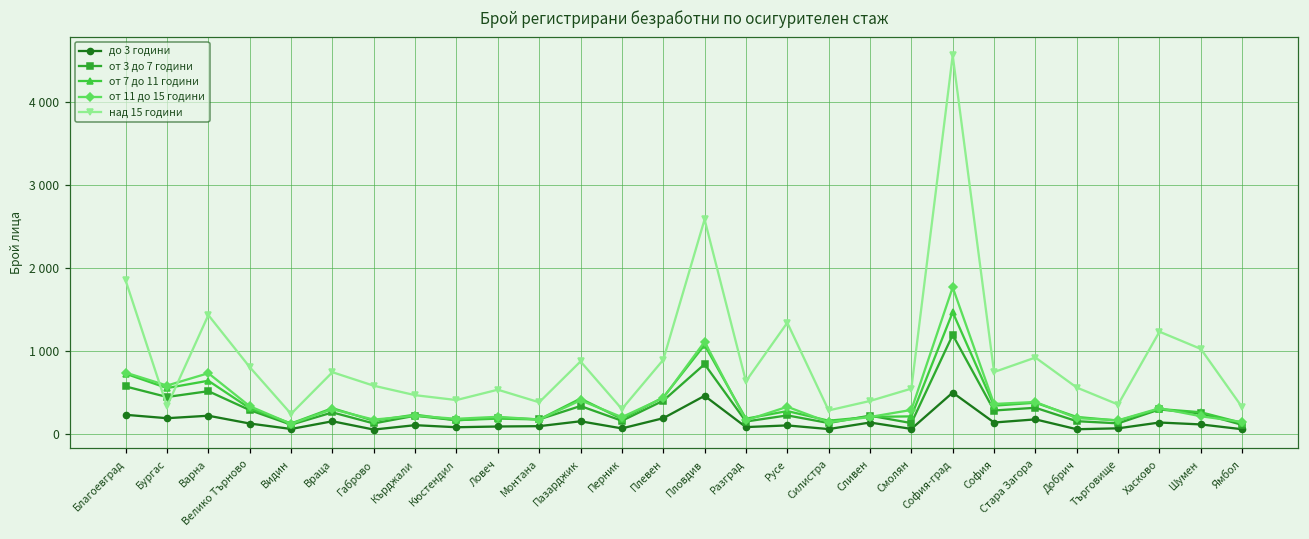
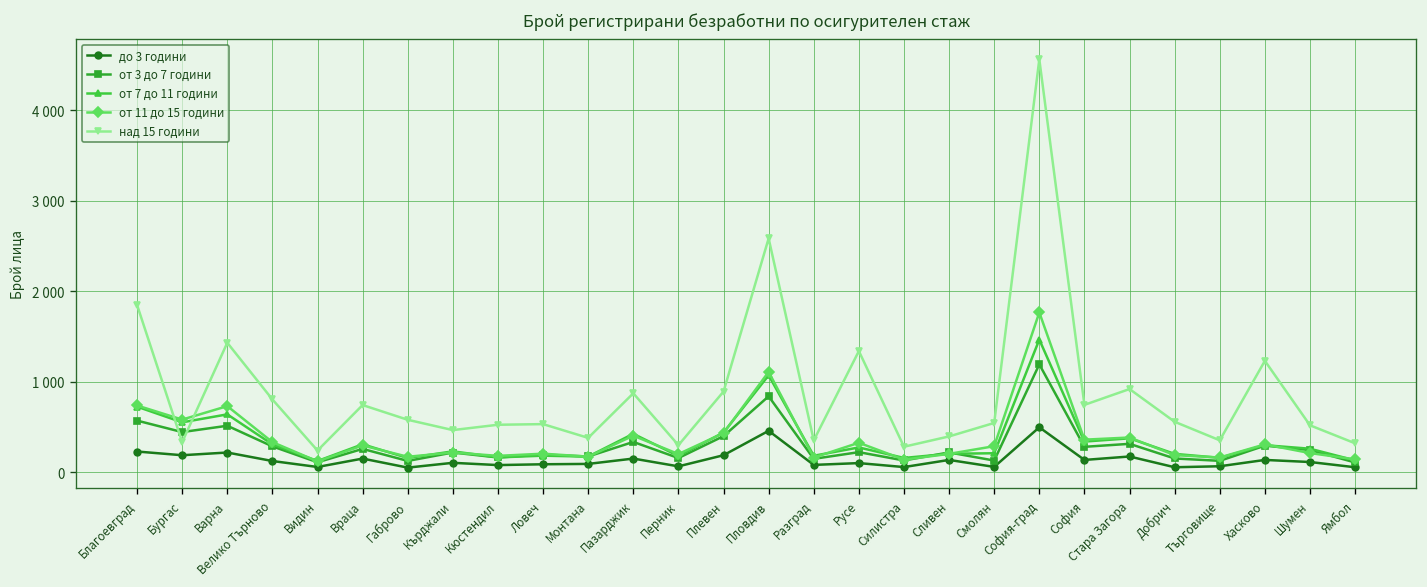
над 15 години, Кюстендил: 400 -> 500
над 15 години, Разград: 600 -> 400
над 15 години, Шумен: 1000 -> 500
